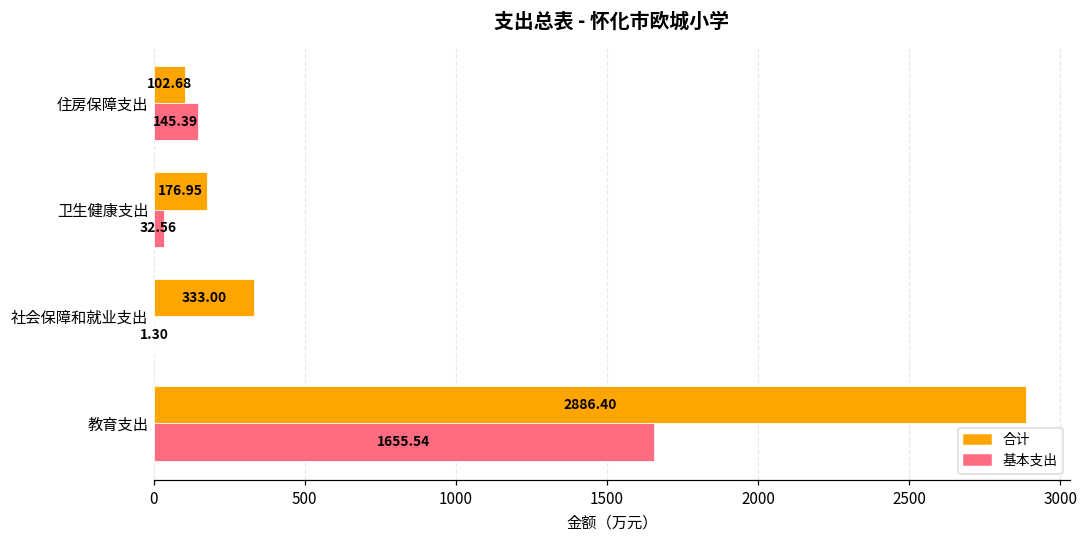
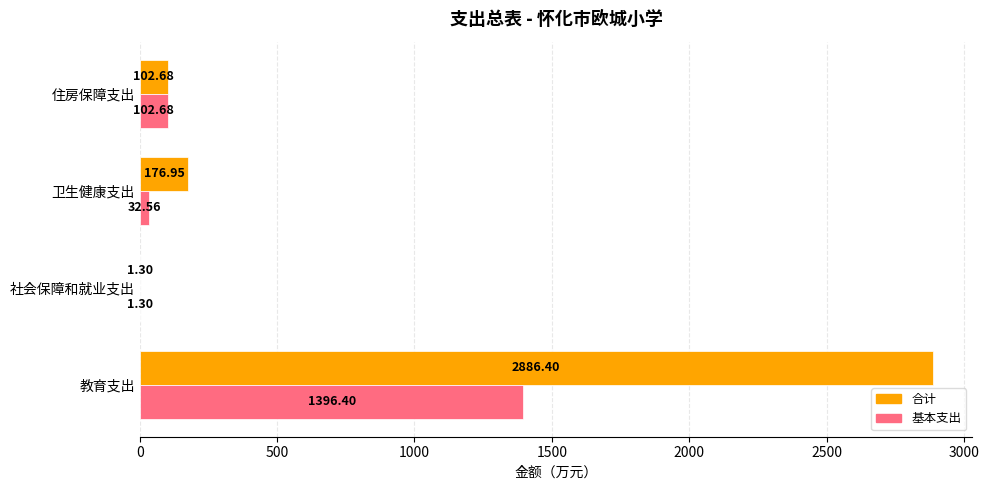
基本支出, 住房保障支出: 145.39 -> 102.68
合计, 社会保障和就业支出: 333.00 -> 1.30
基本支出, 教育支出: 1655.54 -> 1396.40
